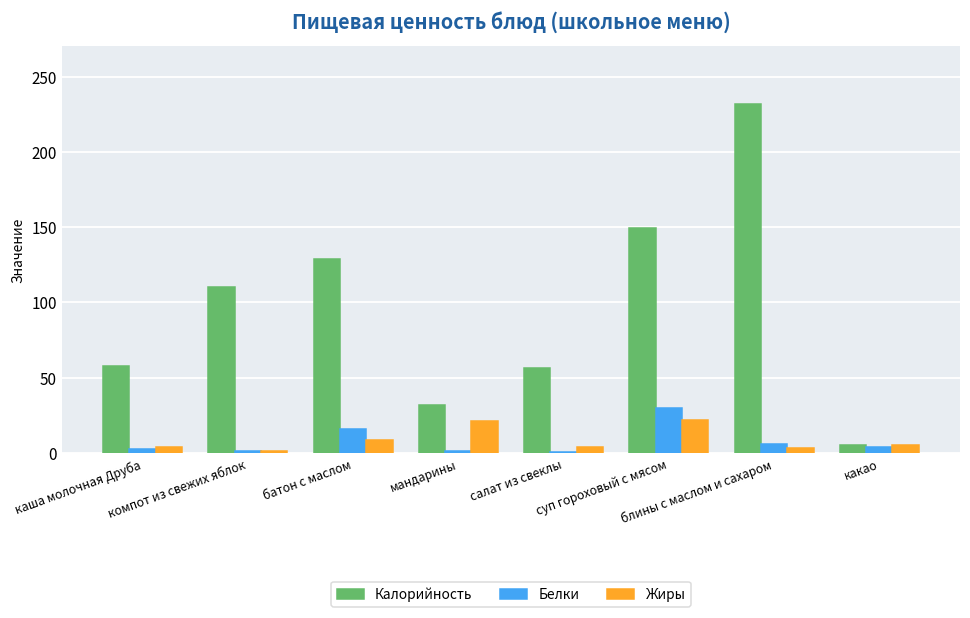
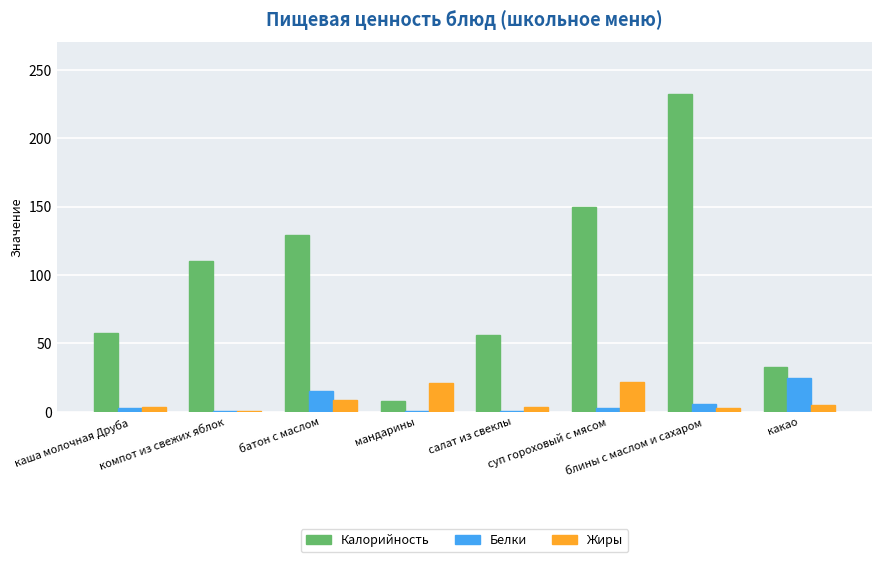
Калорийность, мандарины: 32 -> 8
Белки, суп гороховый с мясом: 30 -> 3
Калорийность, какао: 5 -> 33
Белки, какао: 4 -> 25
